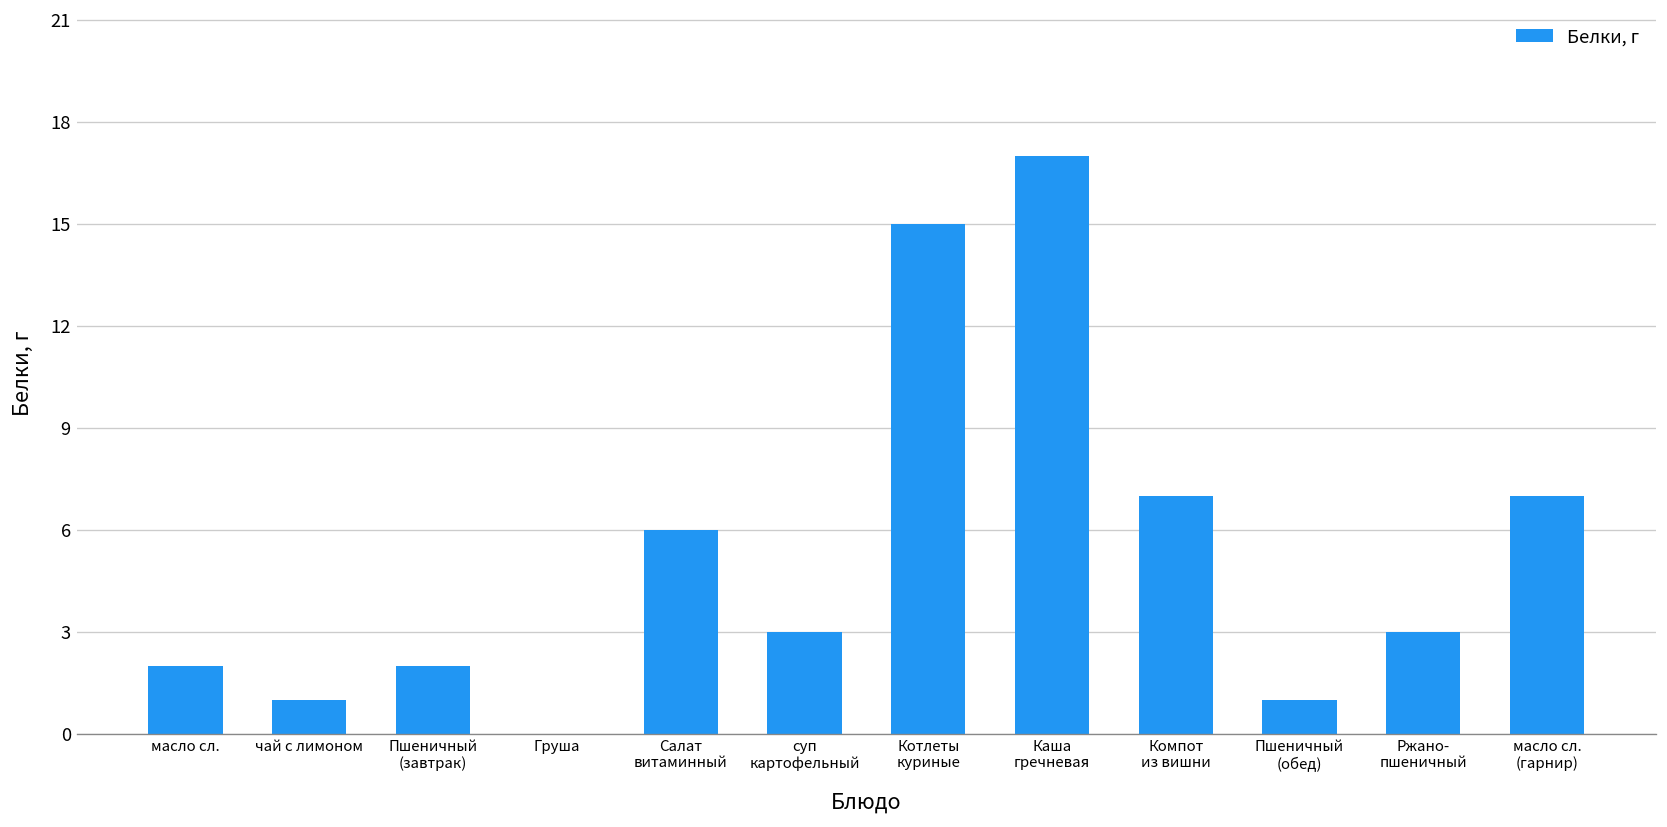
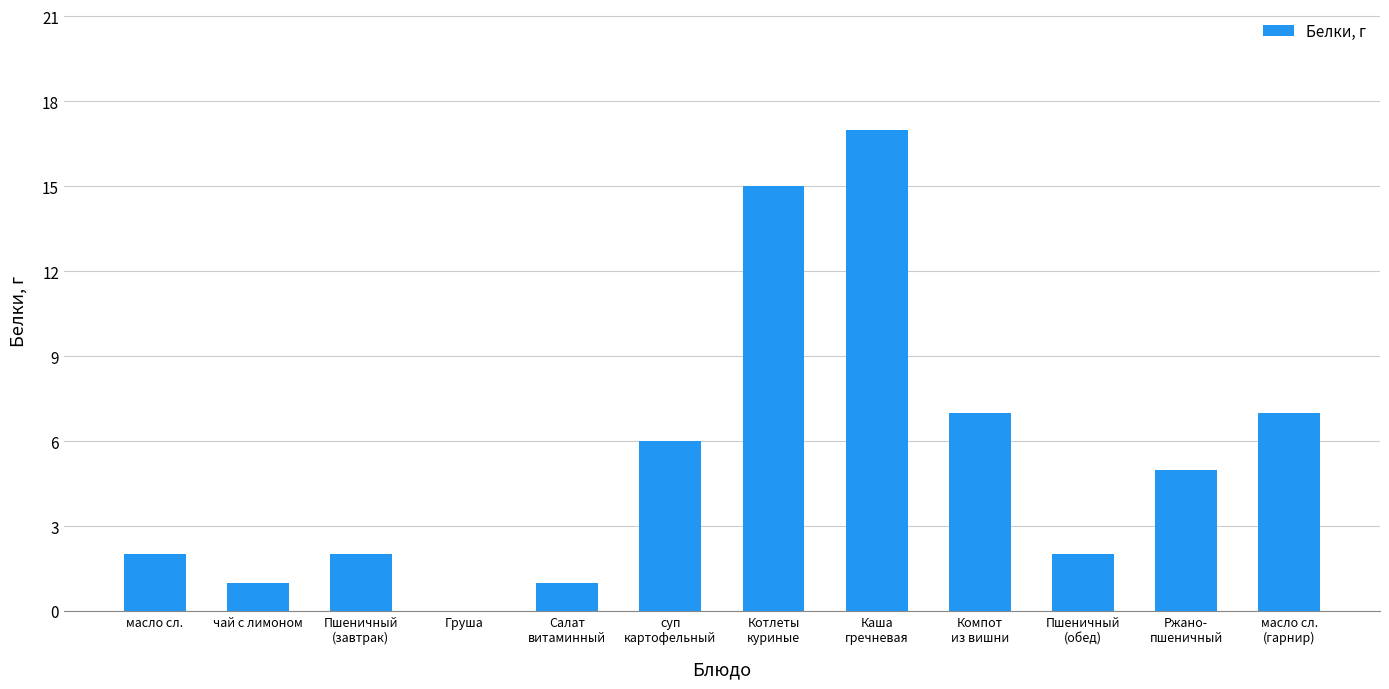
Салат витаминный: 6 -> 1
суп картофельный: 3 -> 6
Пшеничный (обед): 1 -> 2
Ржано- пшеничный: 3 -> 5
